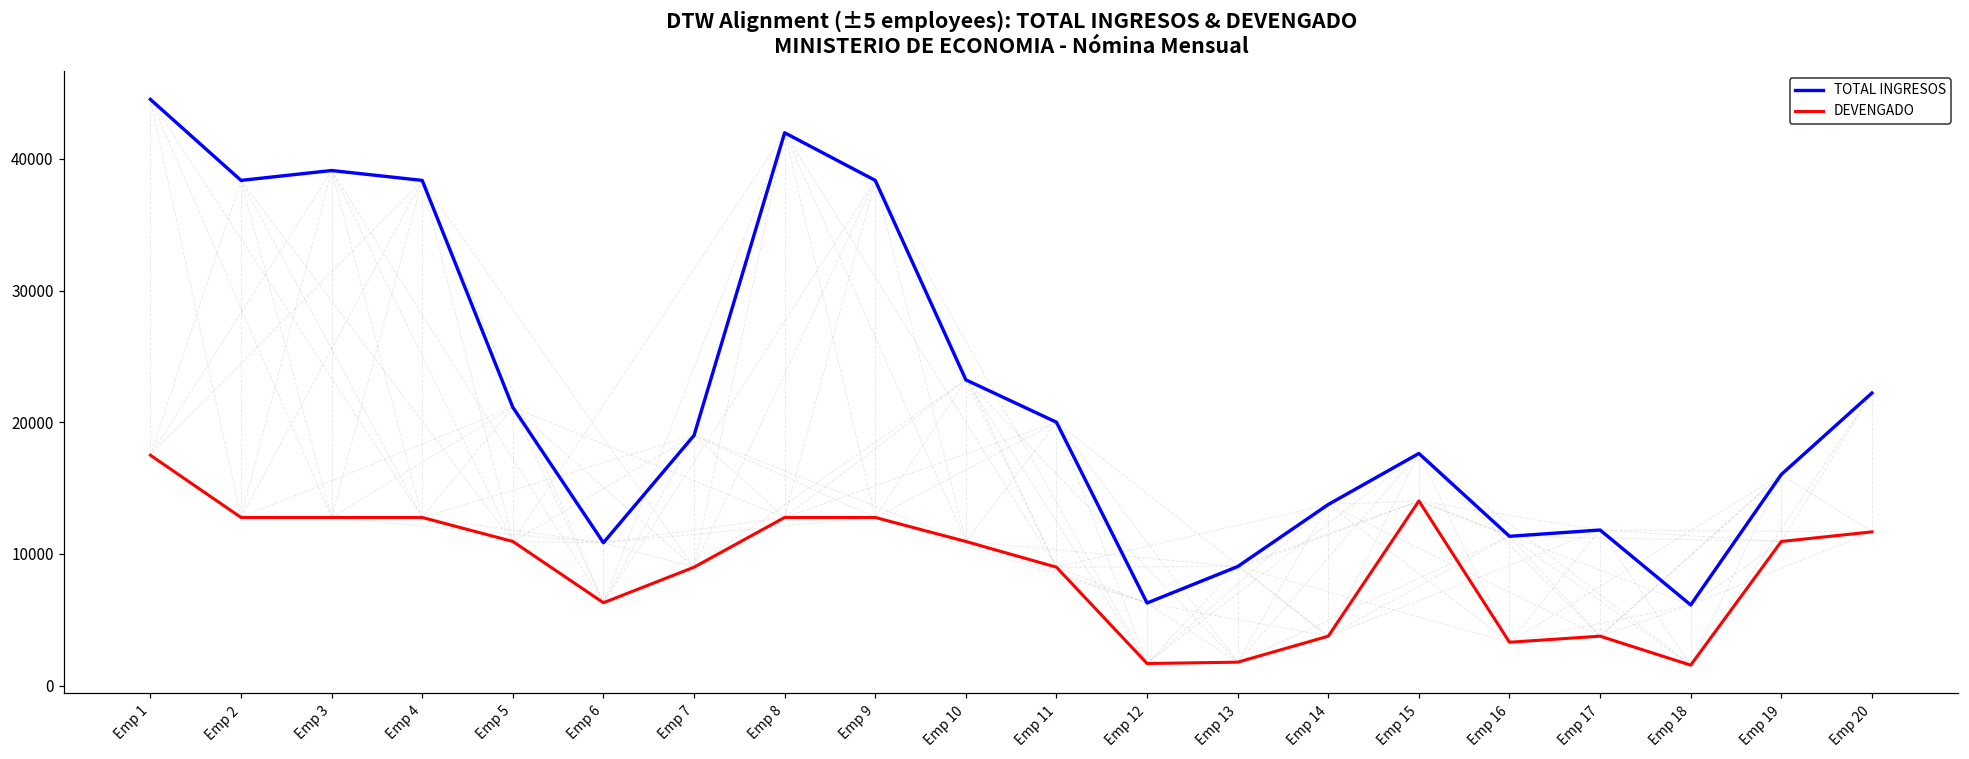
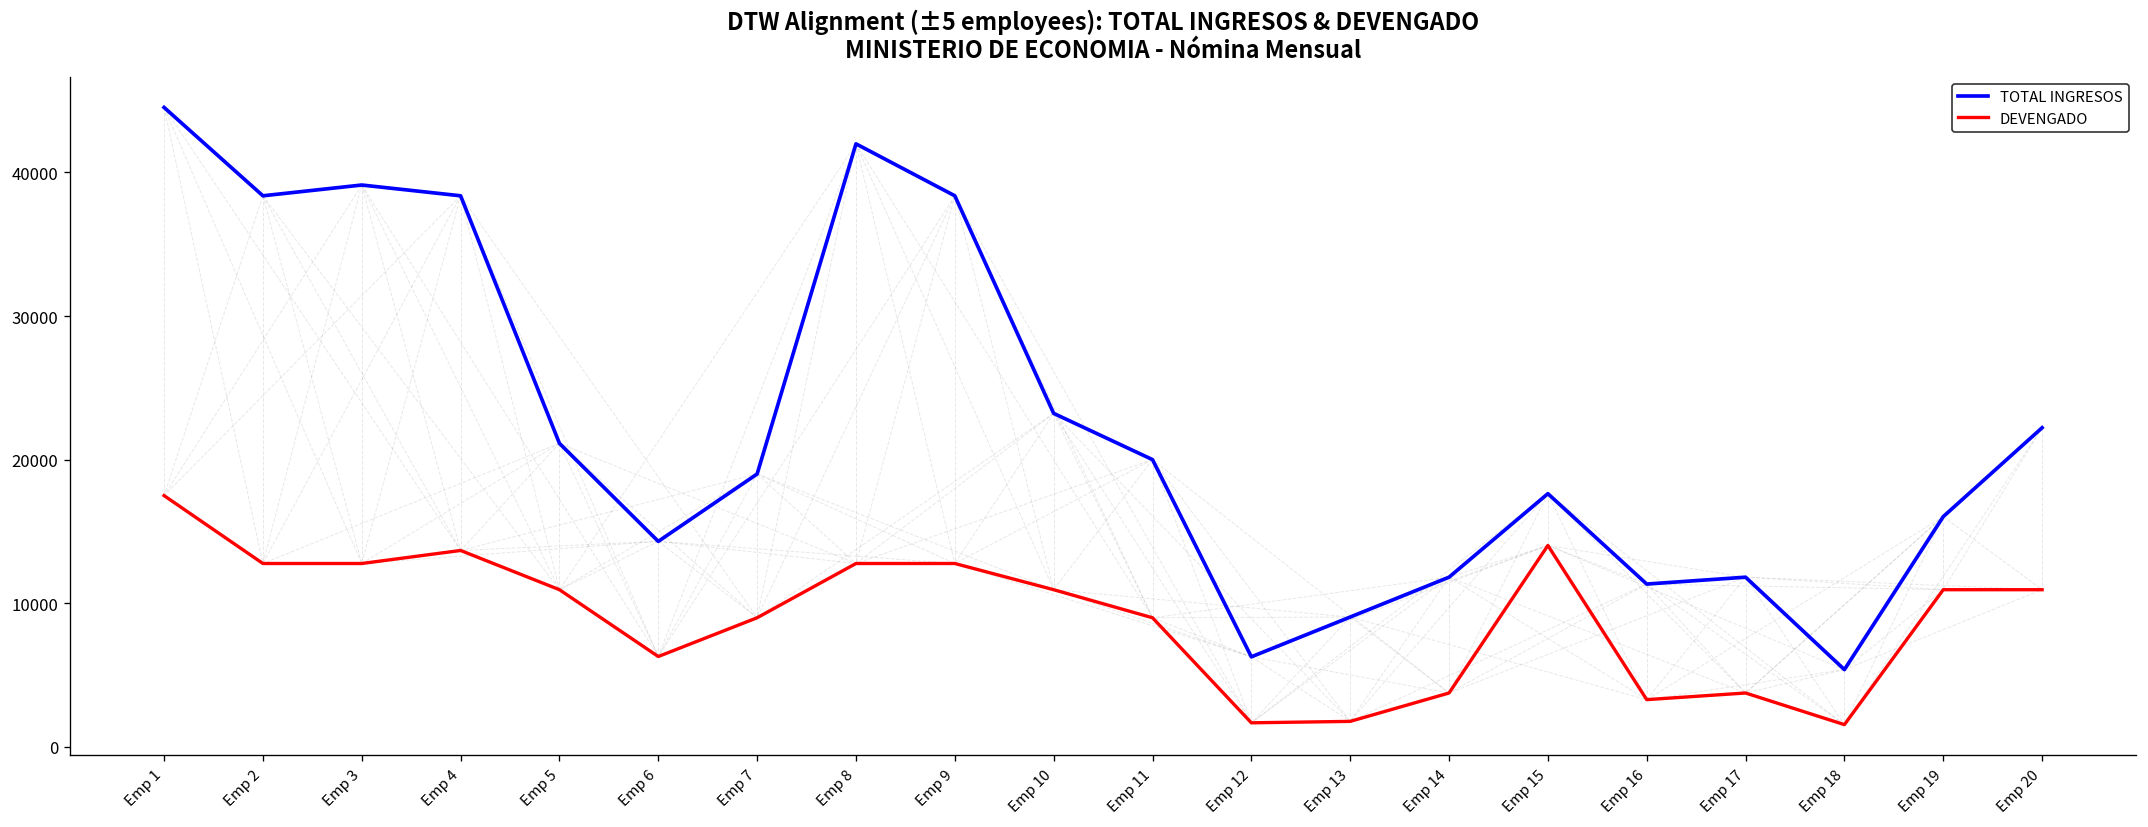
DEVENGADO, Emp 4: 12800 -> 13700
TOTAL INGRESOS, Emp 6: 10900 -> 14300
TOTAL INGRESOS, Emp 14: 13800 -> 11800
TOTAL INGRESOS, Emp 18: 6100 -> 5400
DEVENGADO, Emp 20: 11700 -> 10900
